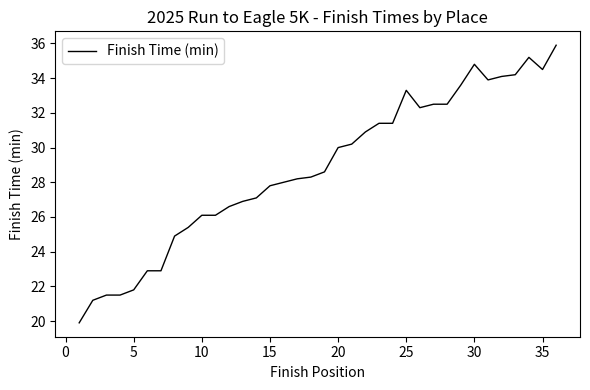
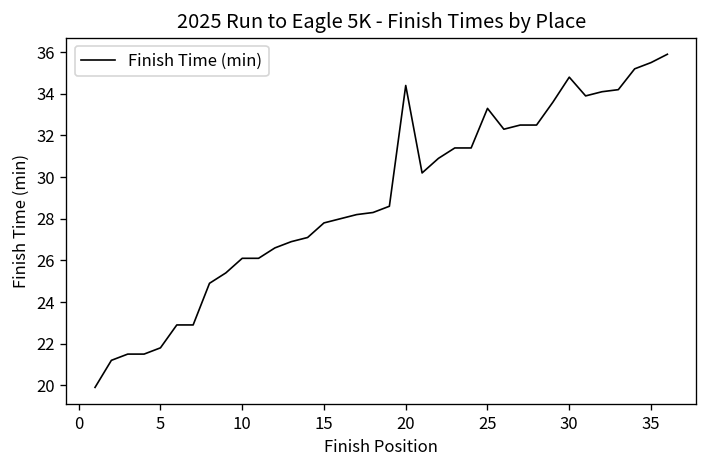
20: 30.0 -> 34.4
35: 34.5 -> 35.5
